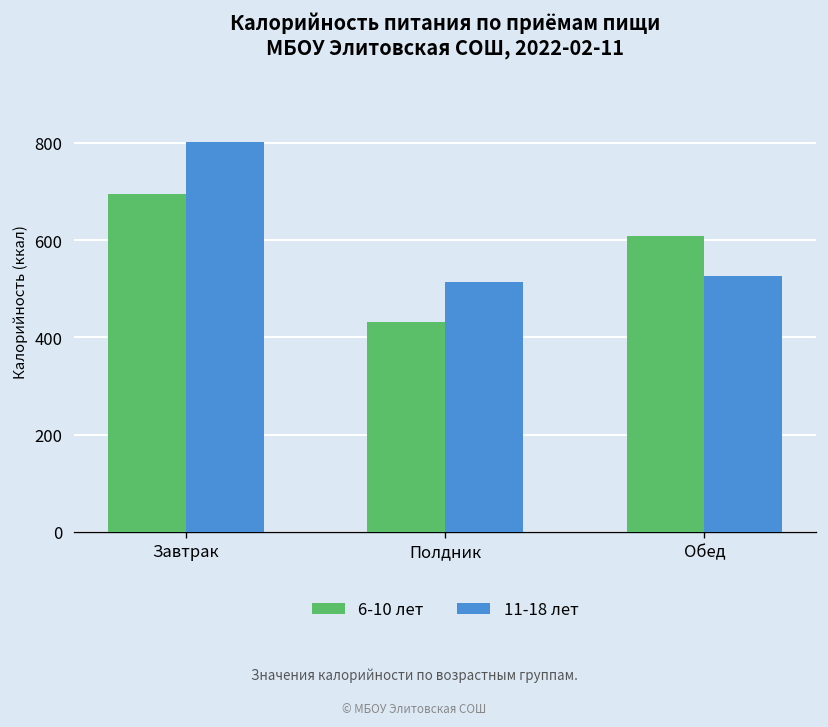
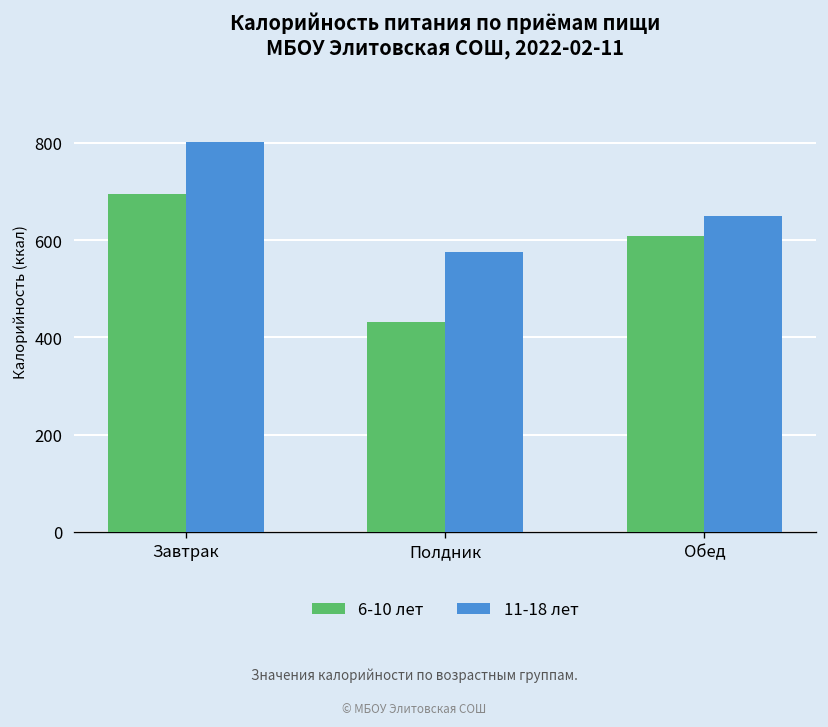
11-18 лет, Полдник: 510 -> 580
11-18 лет, Обед: 530 -> 650
